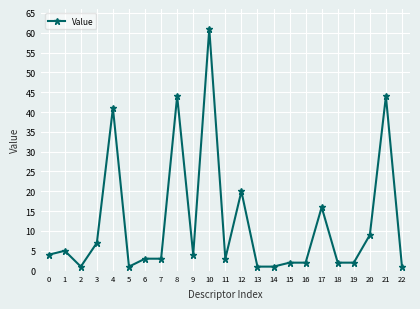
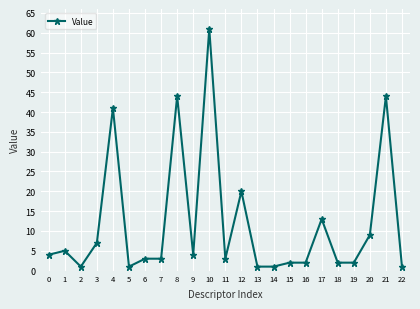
17: 16 -> 13
